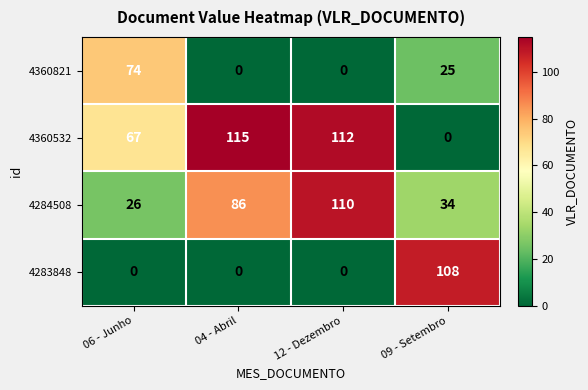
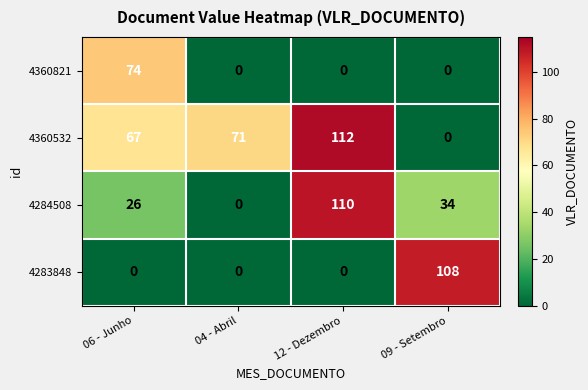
4360821, 09 - Setembro: 25 -> 0
4360532, 04 - Abril: 115 -> 71
4284508, 04 - Abril: 86 -> 0
